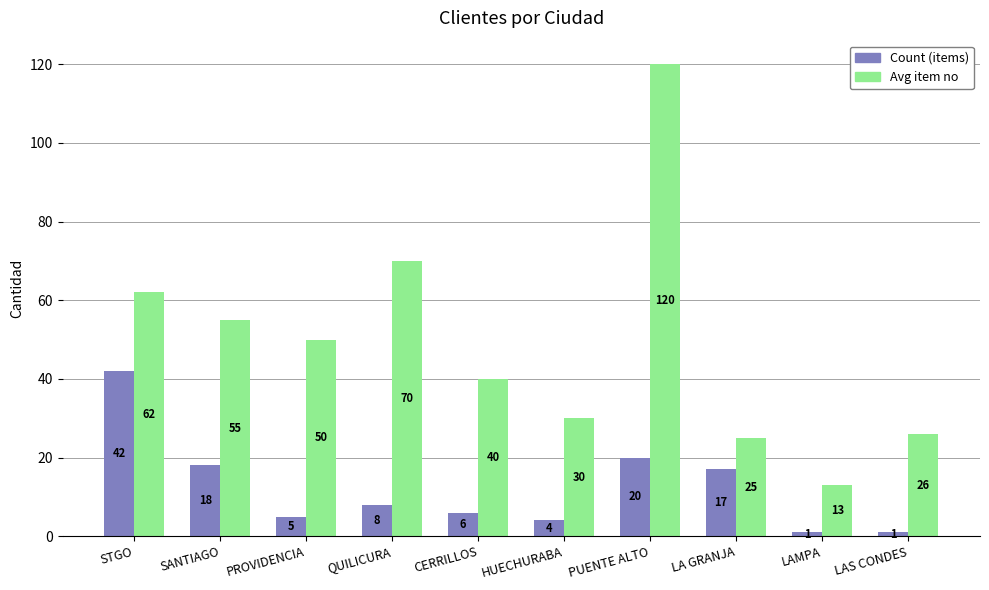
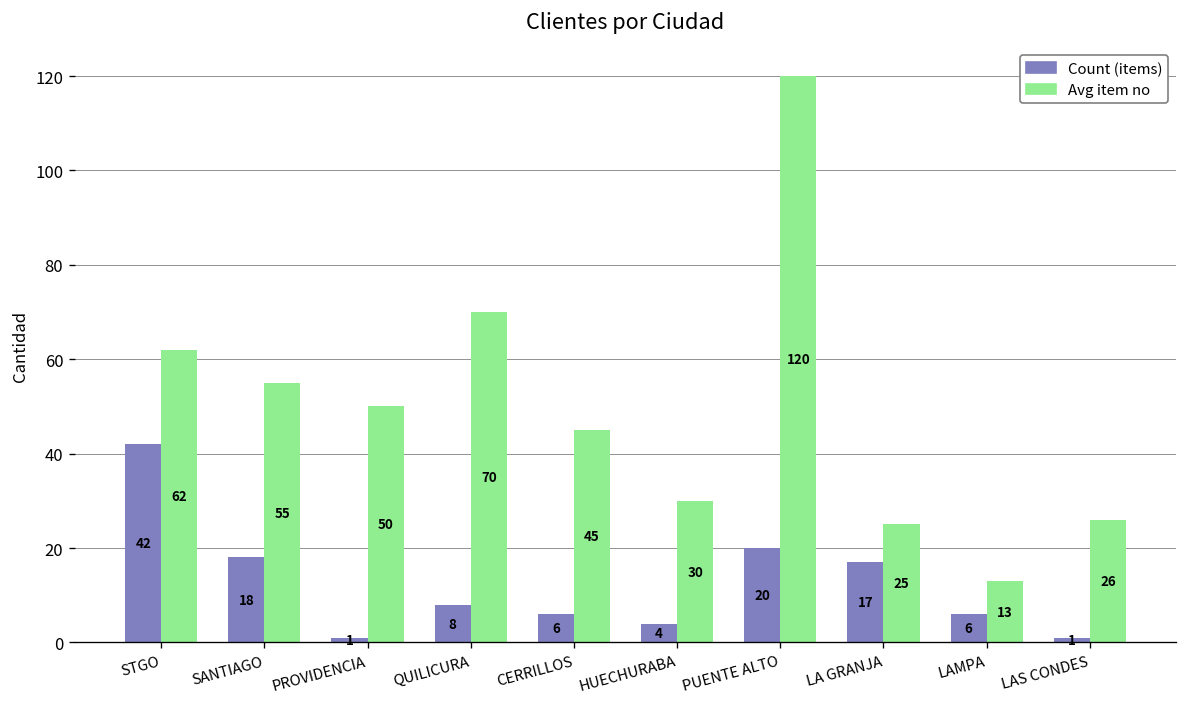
Count (items), PROVIDENCIA: 5 -> 1
Avg item no, CERRILLOS: 40 -> 45
Count (items), LAMPA: 1 -> 6
